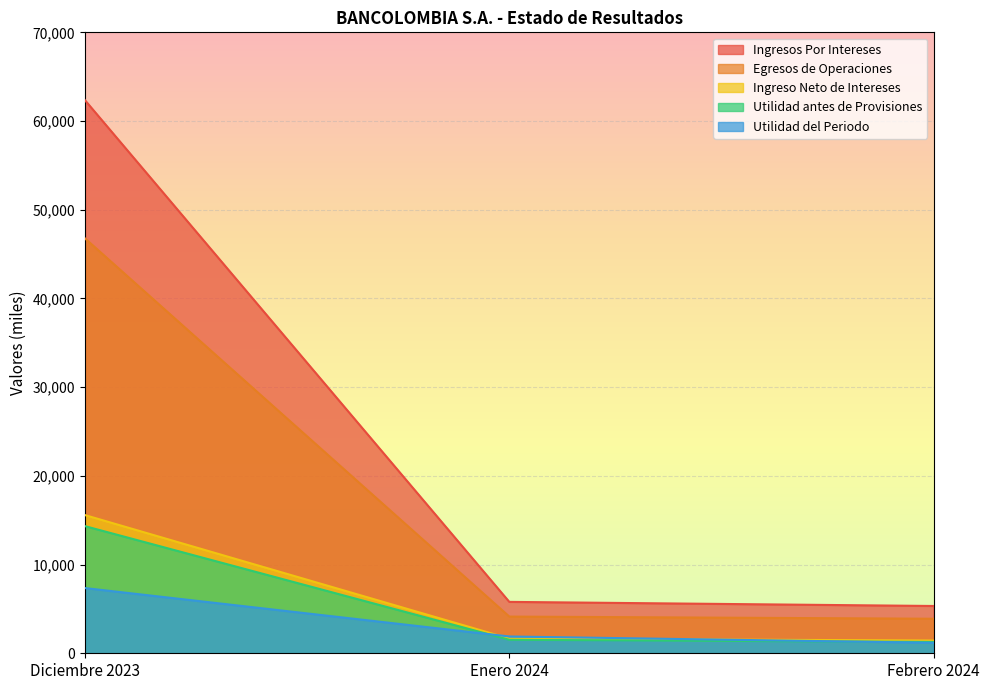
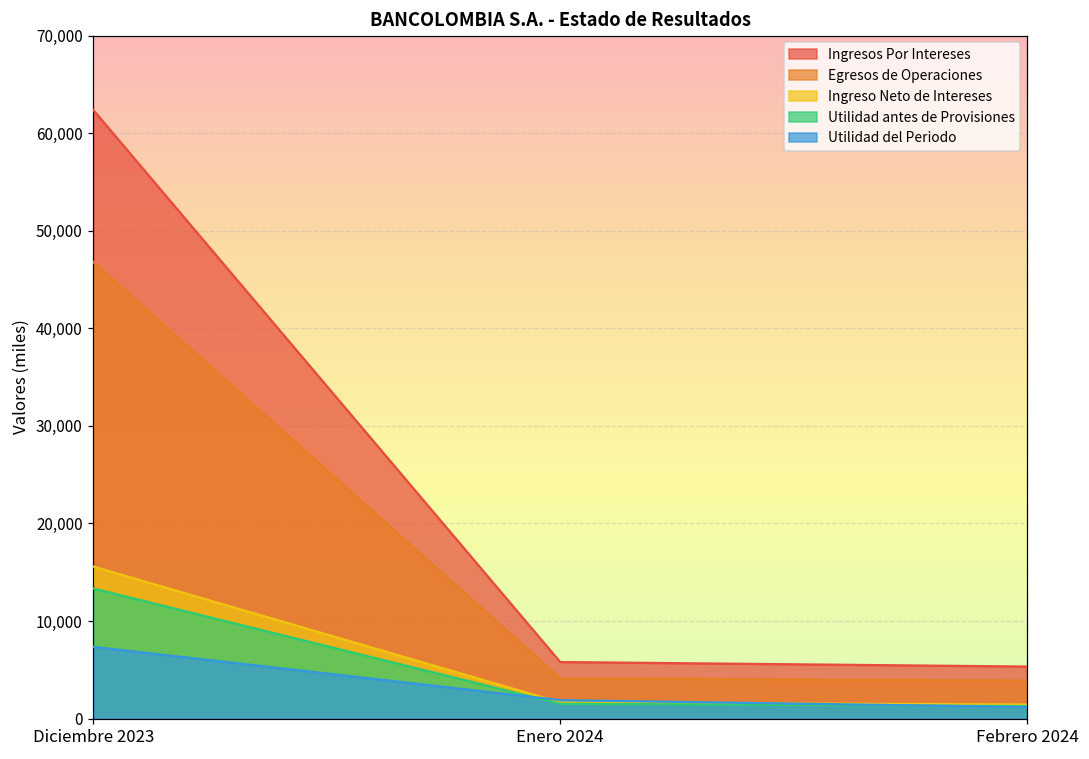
Utilidad antes de Provisiones, Diciembre 2023: 14,000 -> 13,000
